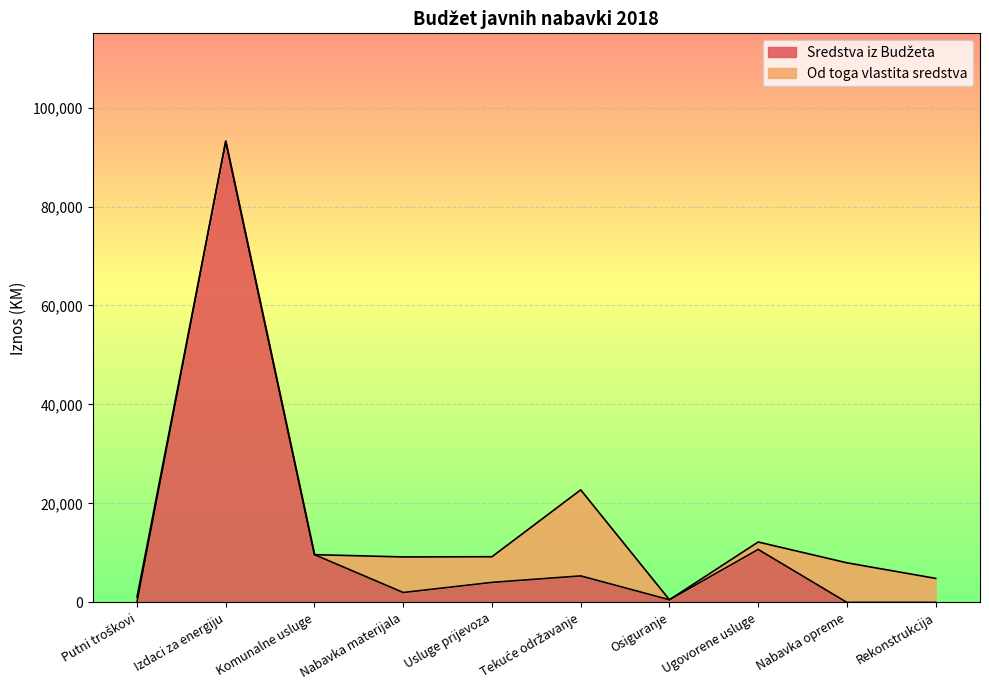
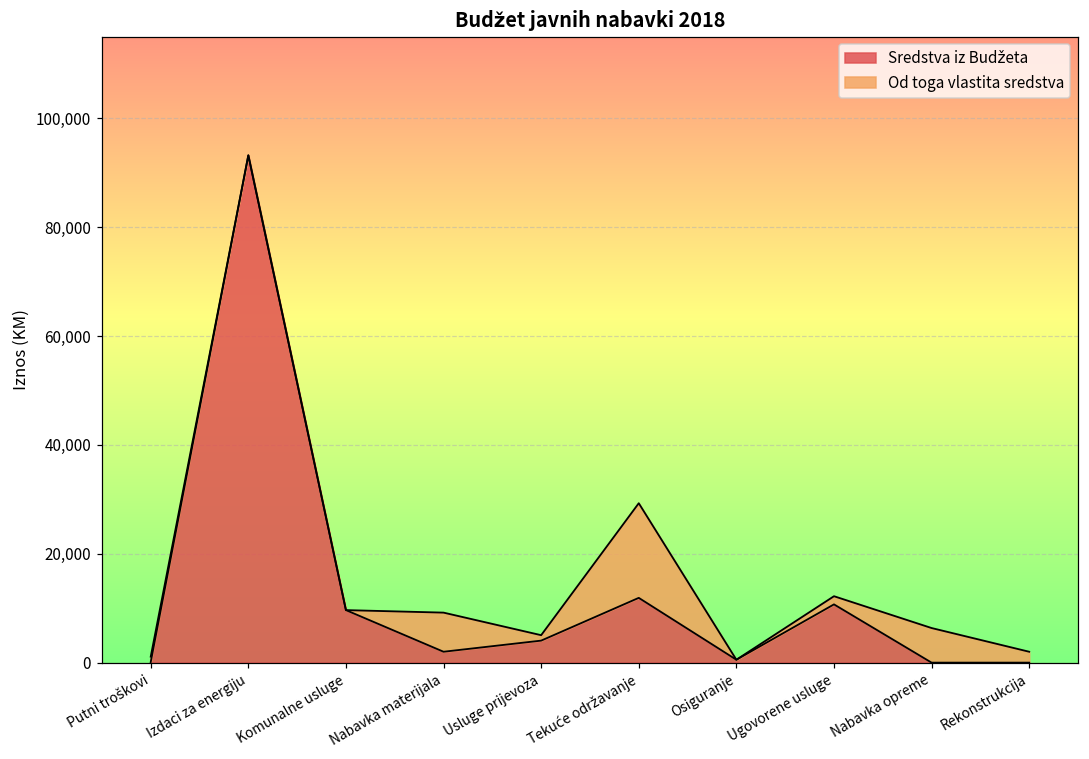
Od toga vlastita sredstva, Usluge prijevoza: 5,000 -> 1,000
Sredstva iz Budžeta, Tekuće održavanje: 5,000 -> 12,000
Od toga vlastita sredstva, Nabavka opreme: 8,000 -> 6,000
Od toga vlastita sredstva, Rekonstrukcija: 5,000 -> 2,000
